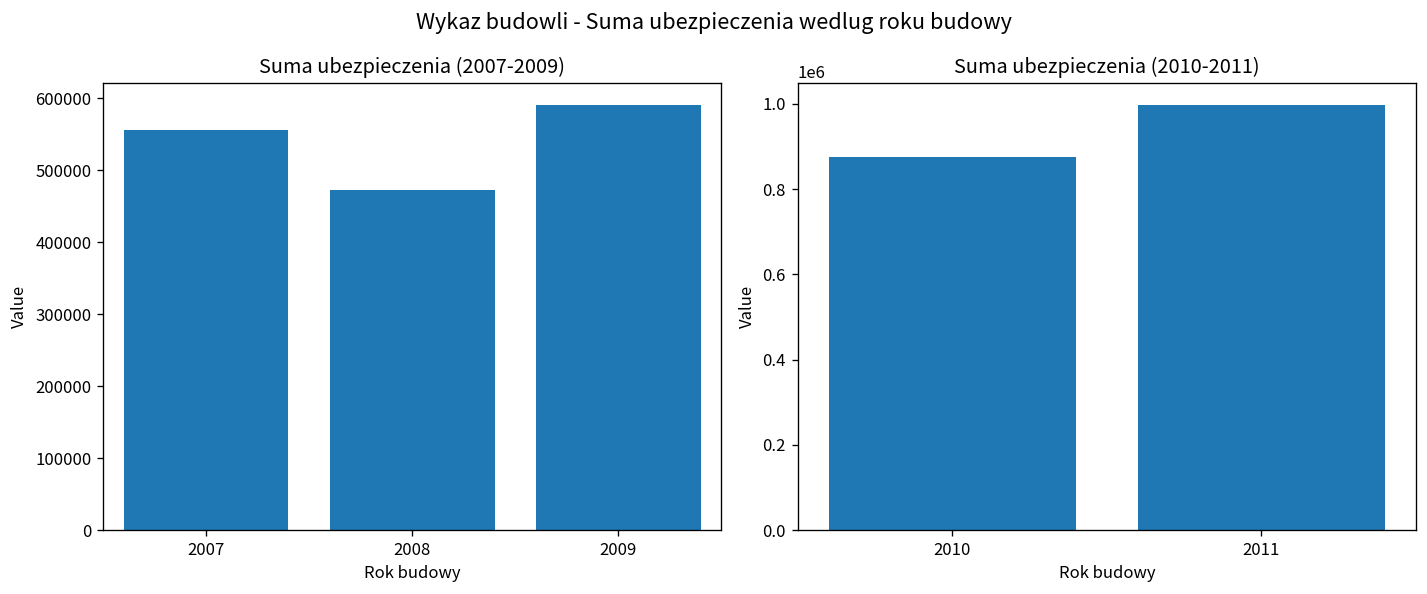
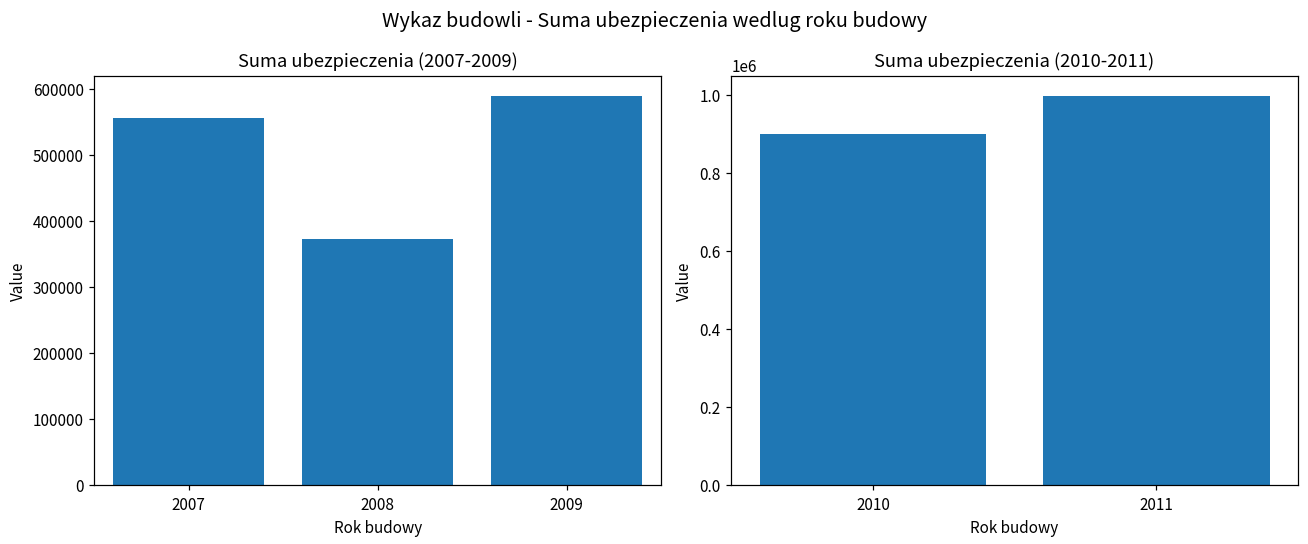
Suma ubezpieczenia (2007-2009), 2008: 470000 -> 370000
Suma ubezpieczenia (2010-2011), 2010: 880000 -> 900000
